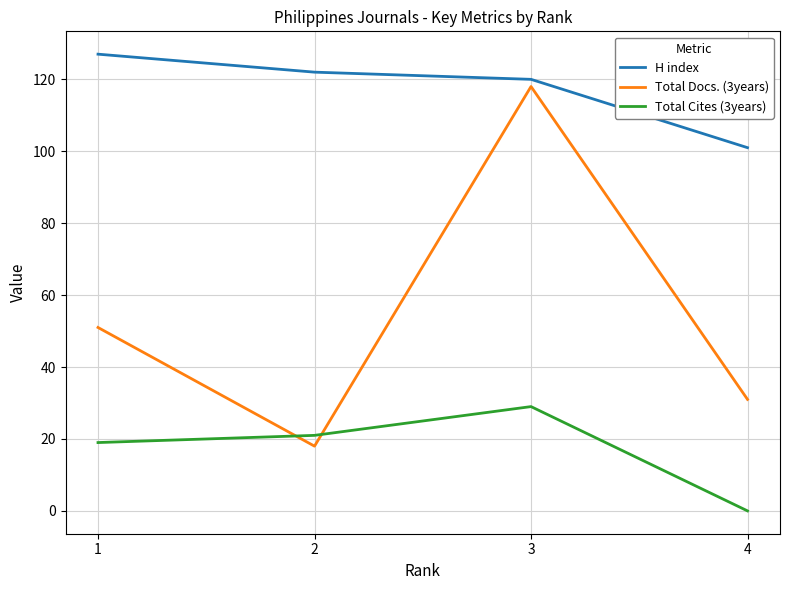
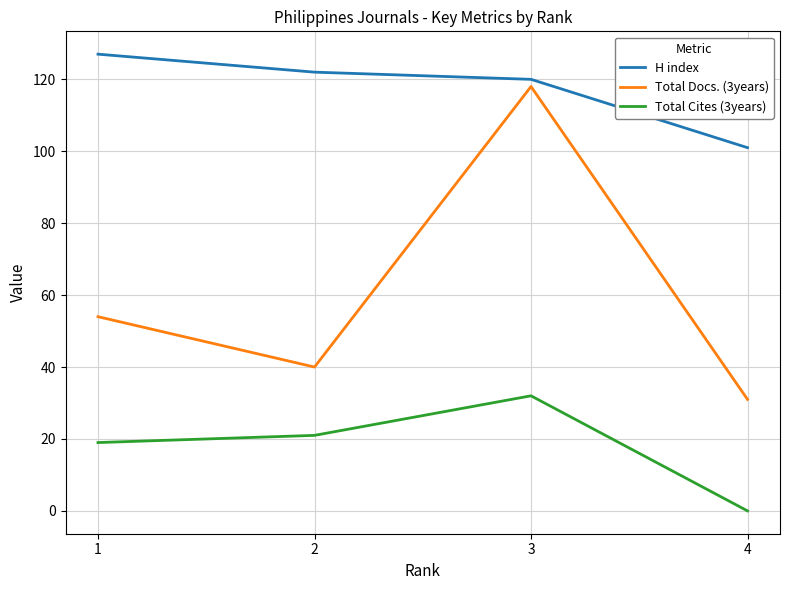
Total Docs. (3years), 1: 51 -> 54
Total Docs. (3years), 2: 18 -> 40
Total Cites (3years), 3: 29 -> 32
